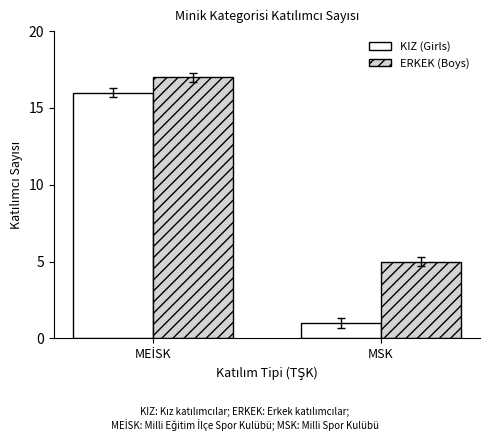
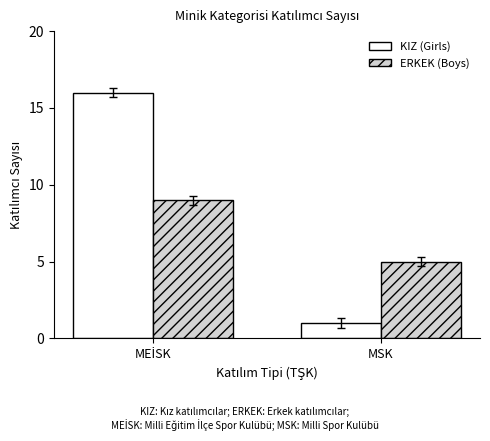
ERKEK (Boys), MEİSK: 17 -> 9
